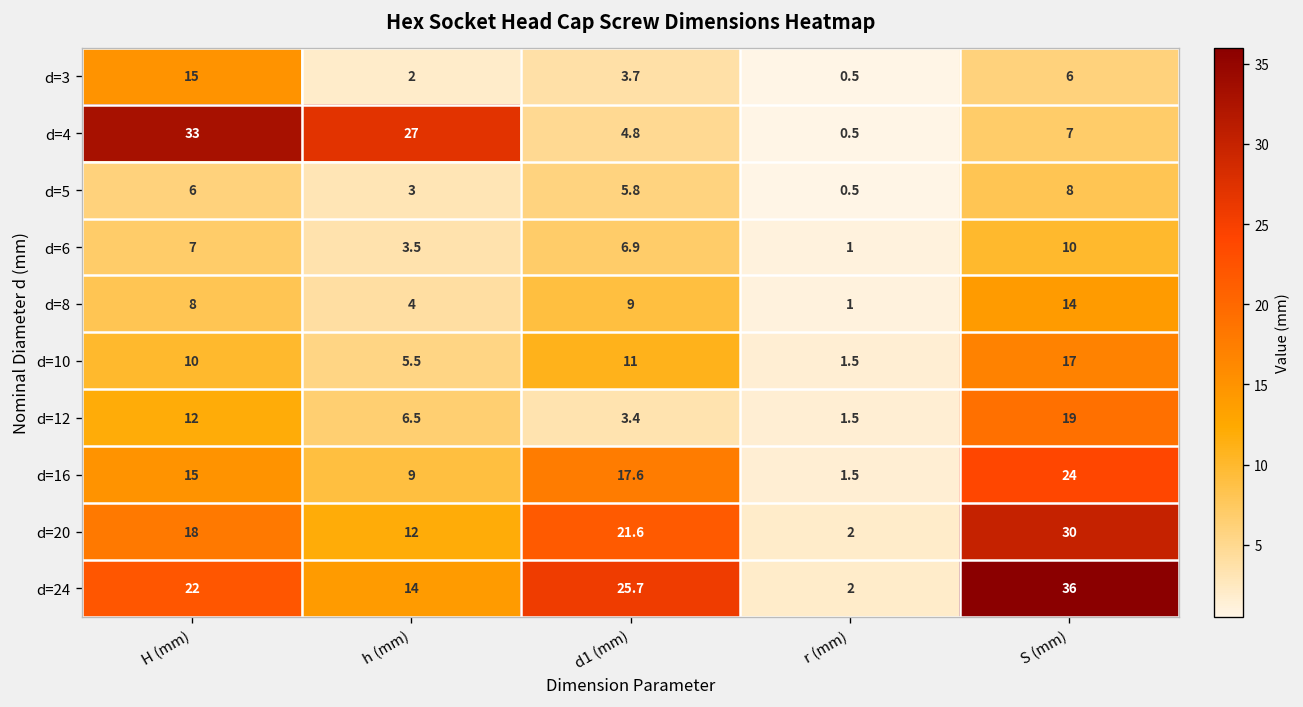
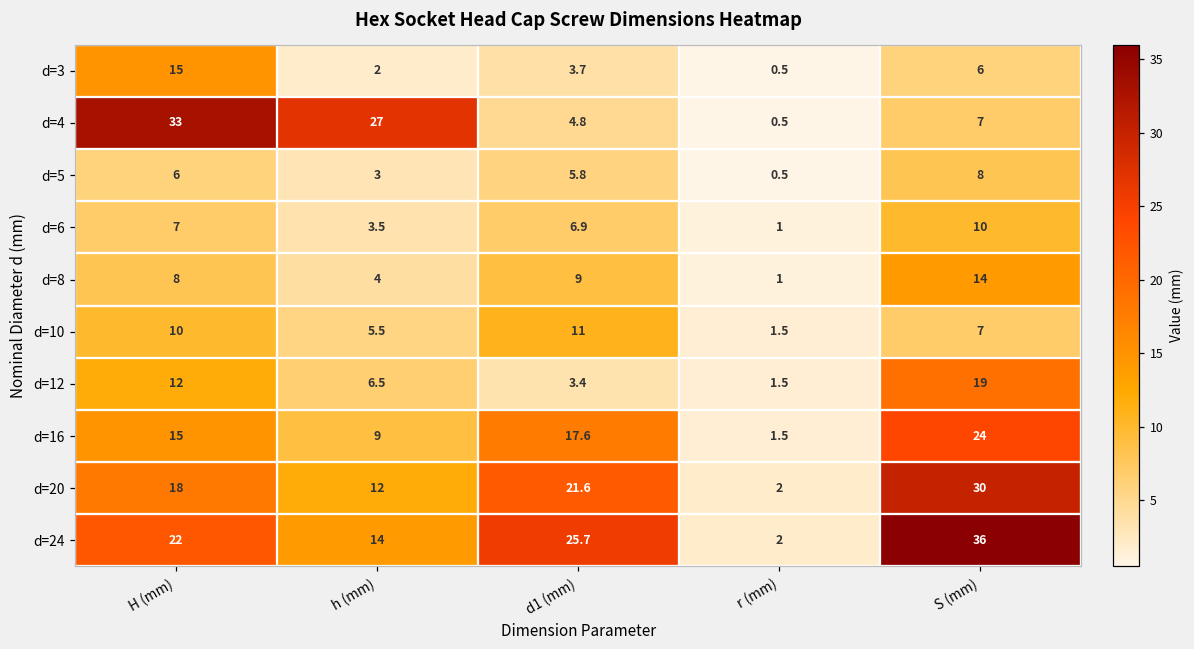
d=10, S (mm): 17 -> 7
